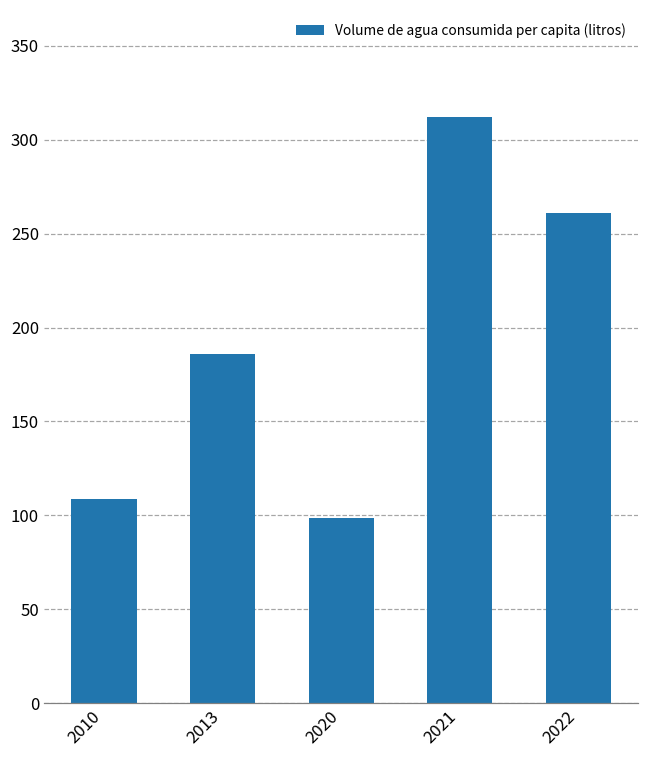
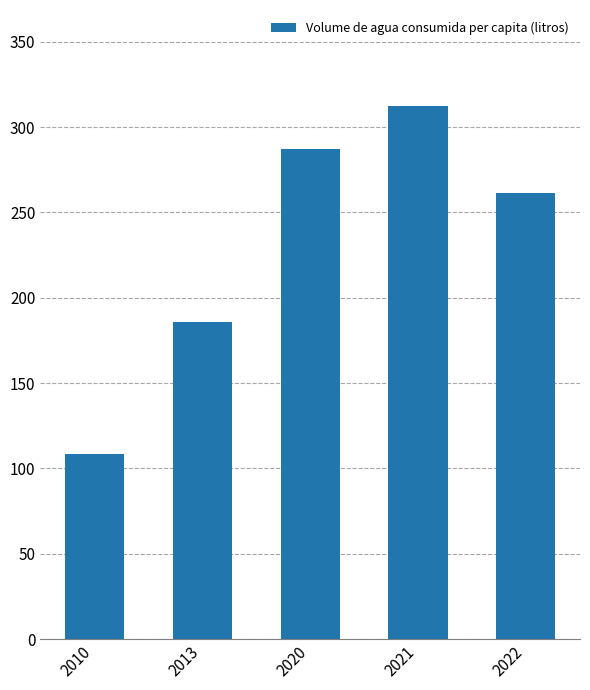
2020: 99 -> 287
